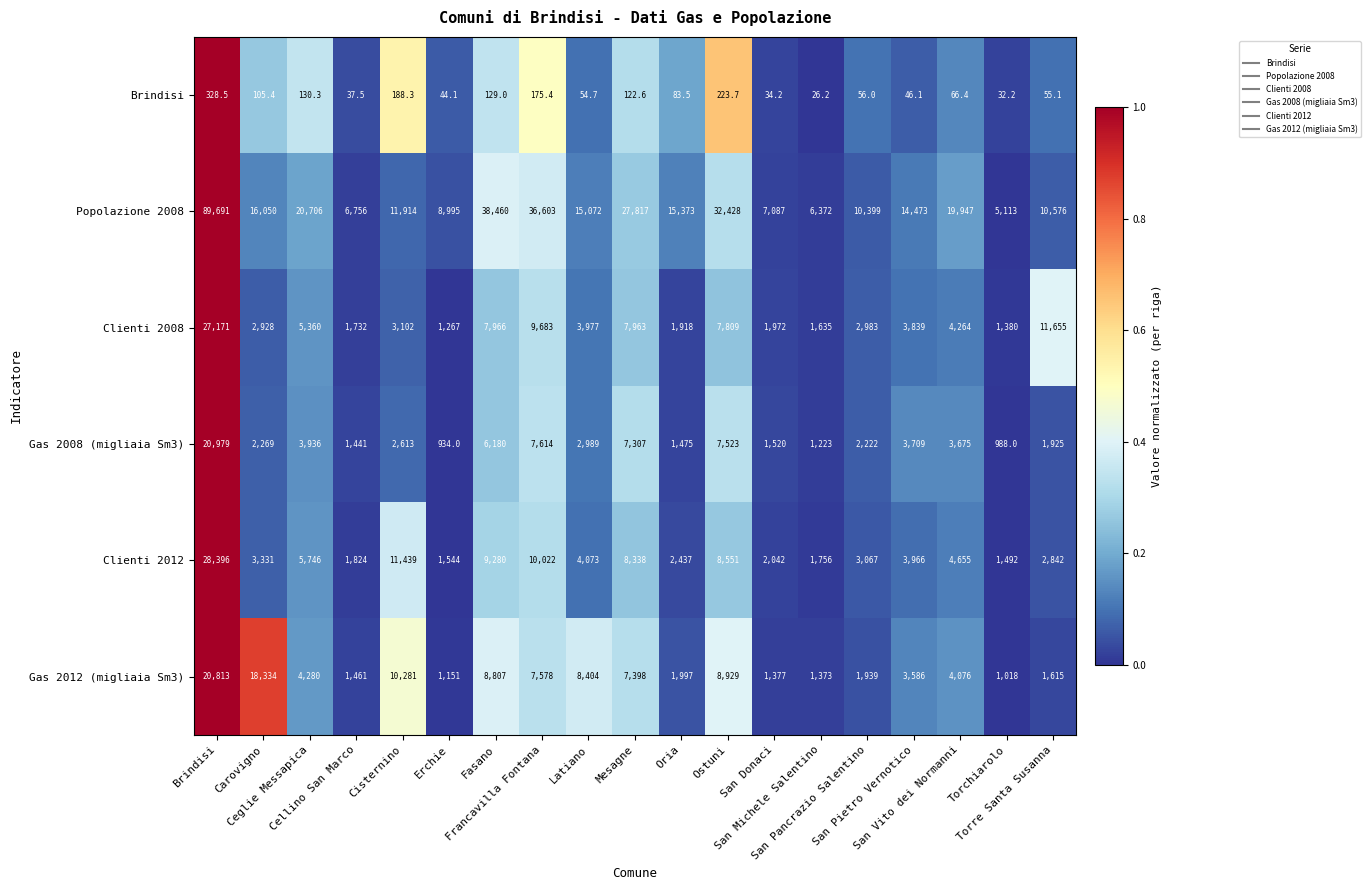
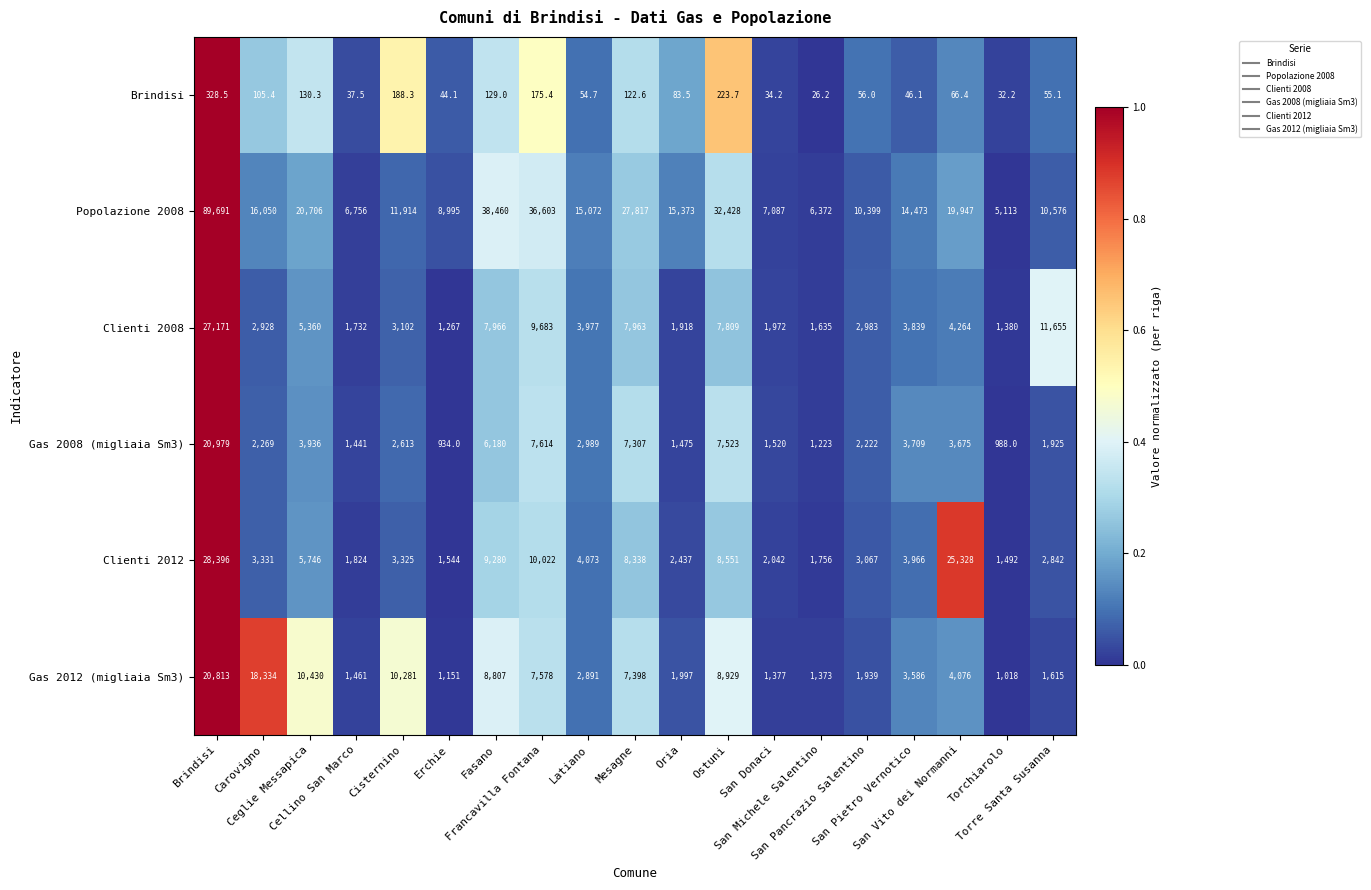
Clienti 2012, Cisternino: 11,439 -> 3,325
Clienti 2012, San Vito dei Normanni: 4,655 -> 25,328
Gas 2012 (migliaia Sm3), Ceglie Messapica: 4,280 -> 10,430
Gas 2012 (migliaia Sm3), Latiano: 8,404 -> 2,891
